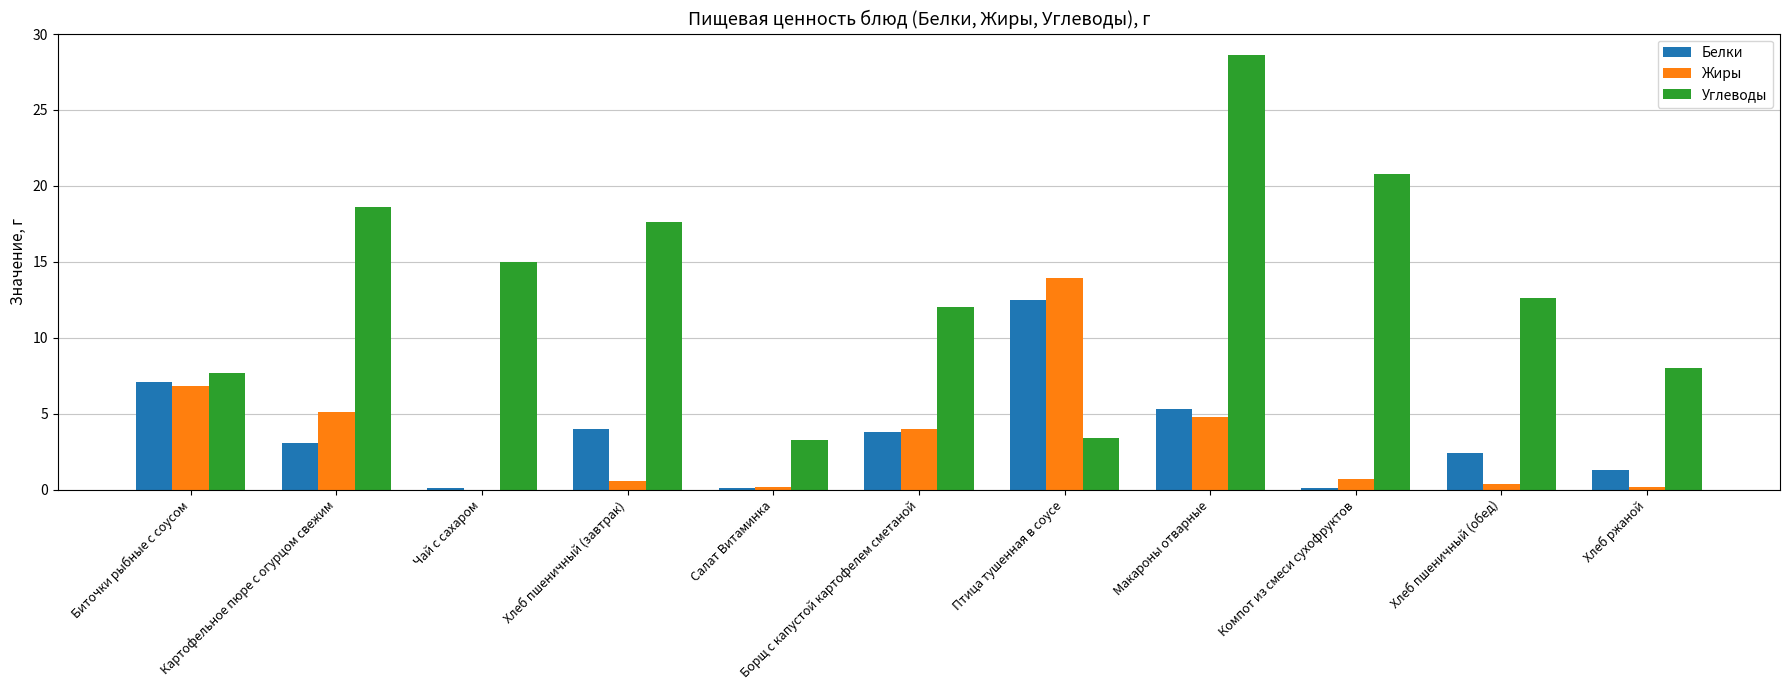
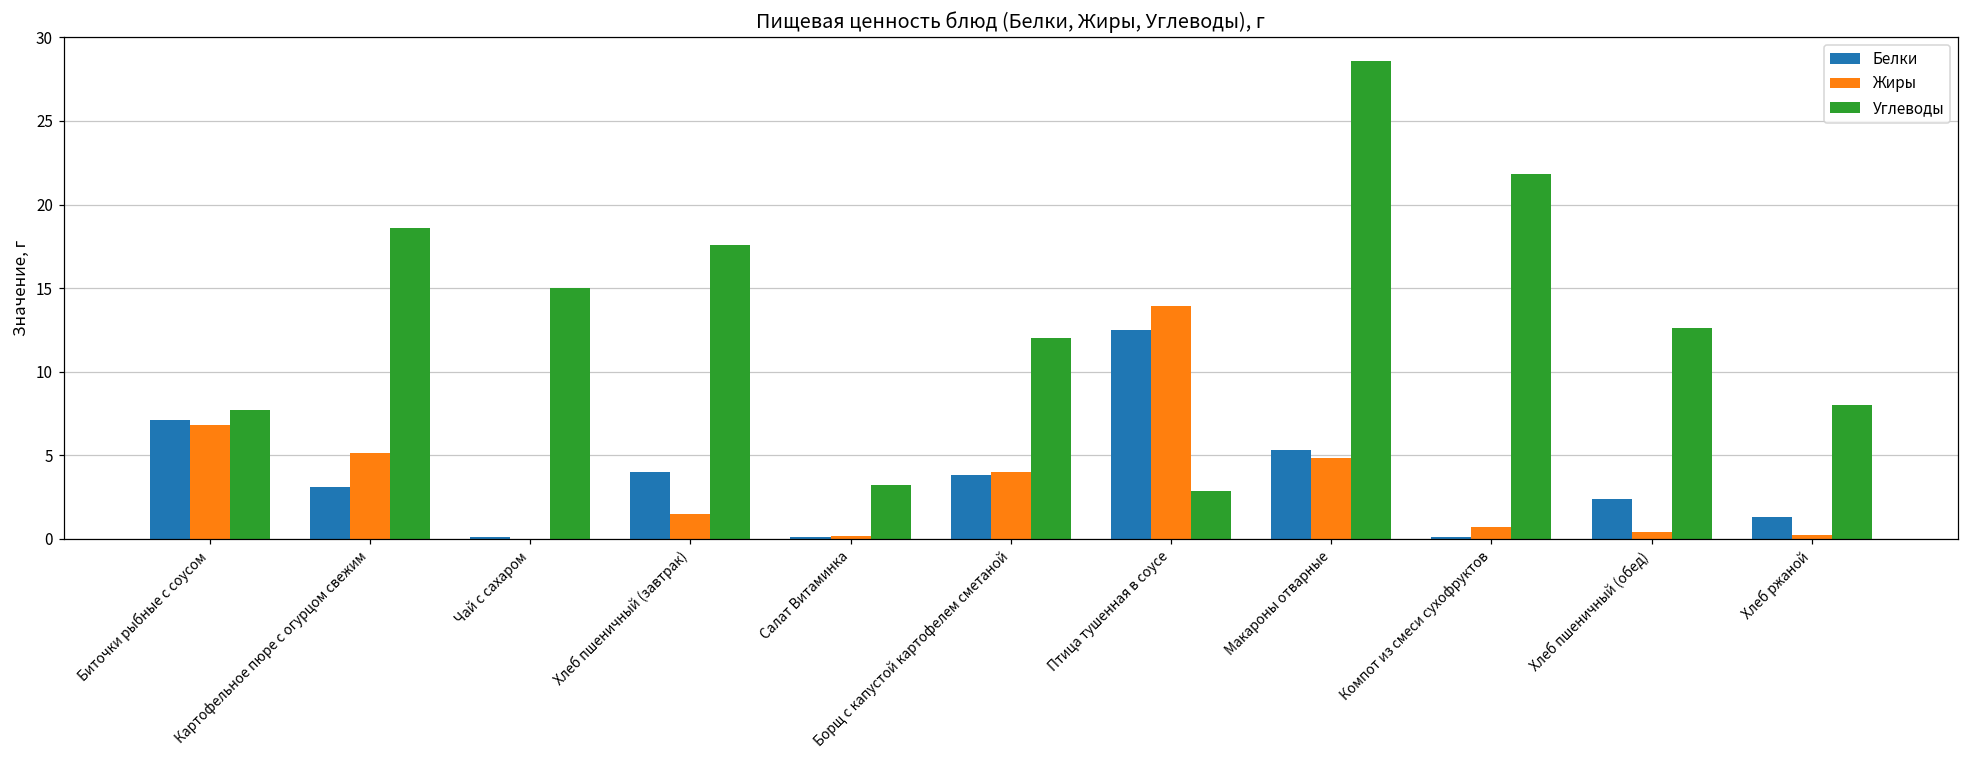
Жиры, Хлеб пшеничный (завтрак): 0.6 -> 1.5
Углеводы, Птица тушенная в соусе: 3.4 -> 2.9
Углеводы, Компот из смеси сухофруктов: 20.8 -> 21.8
